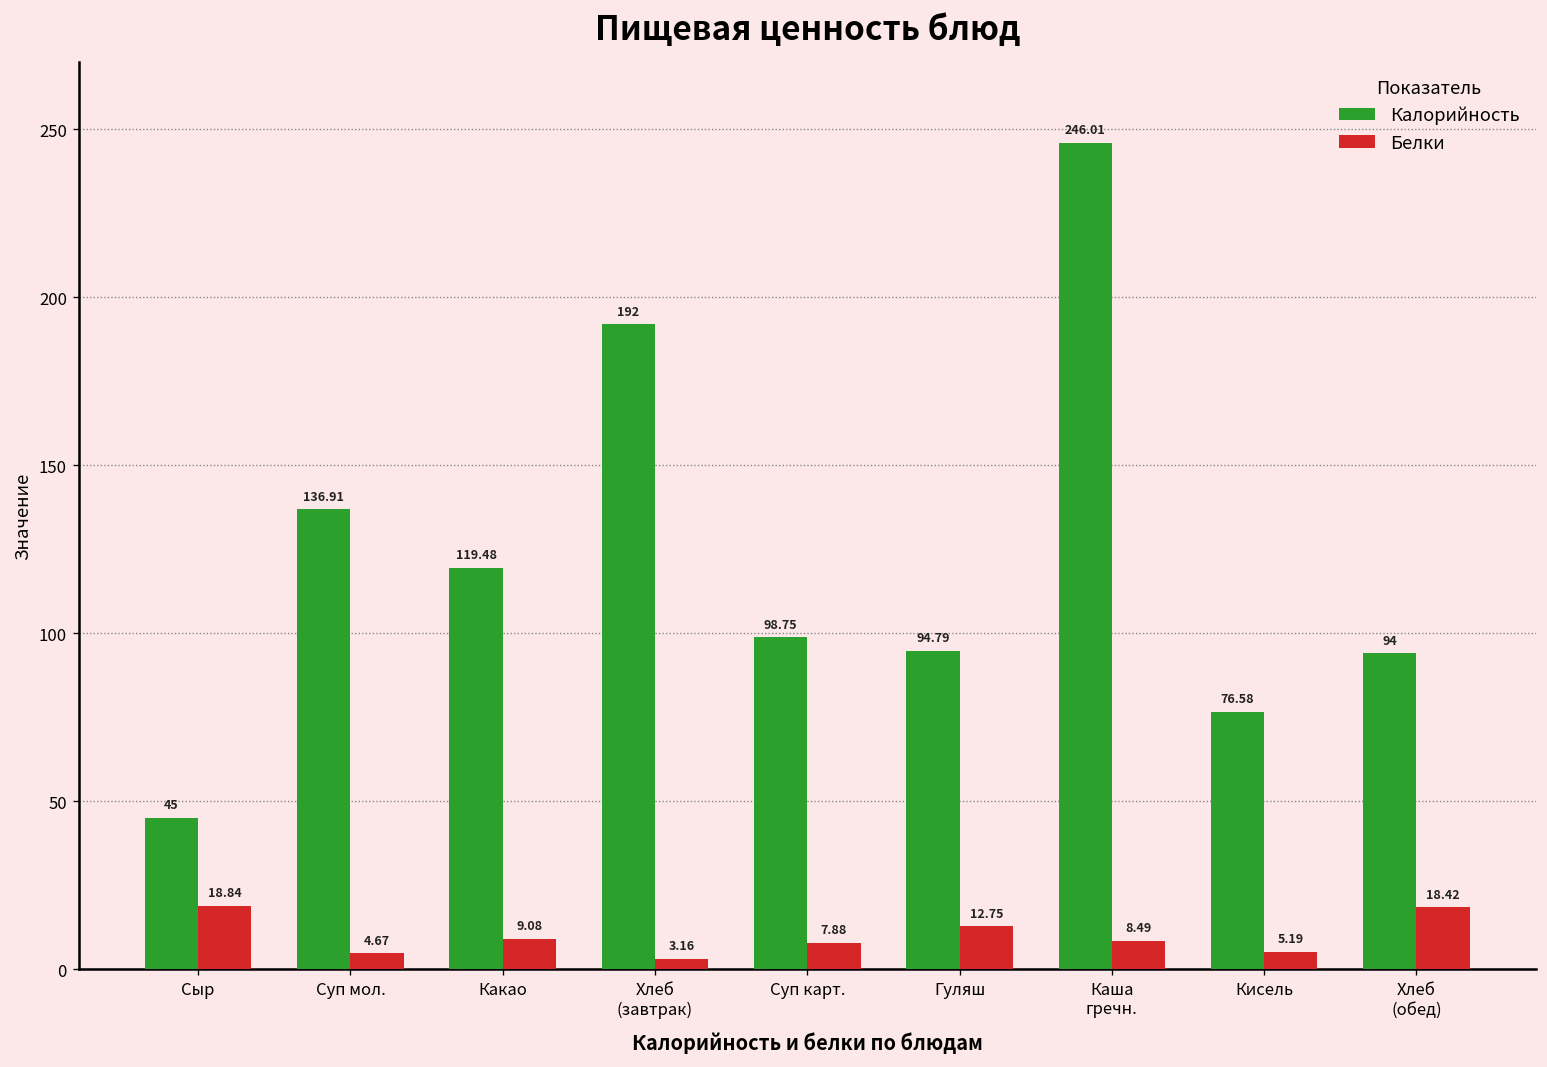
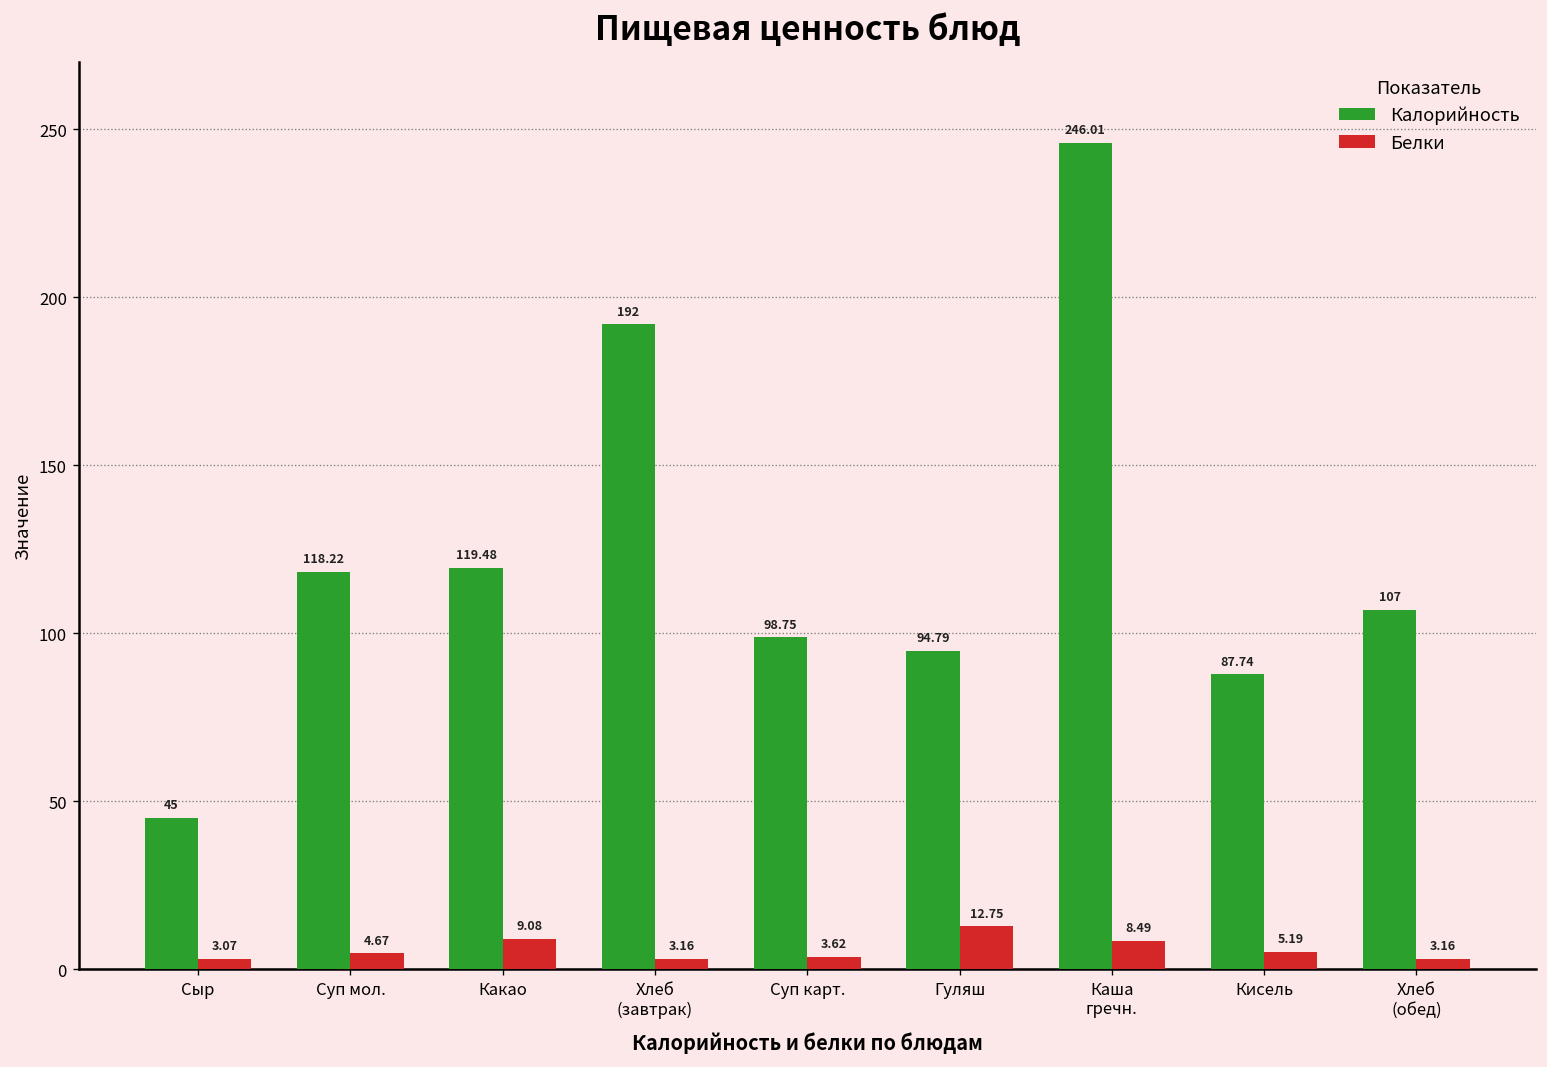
Белки, Сыр: 18.84 -> 3.07
Калорийность, Суп мол.: 136.91 -> 118.22
Белки, Суп карт.: 7.88 -> 3.62
Калорийность, Кисель: 76.58 -> 87.74
Калорийность, Хлеб (обед): 94 -> 107
Белки, Хлеб (обед): 18.42 -> 3.16
